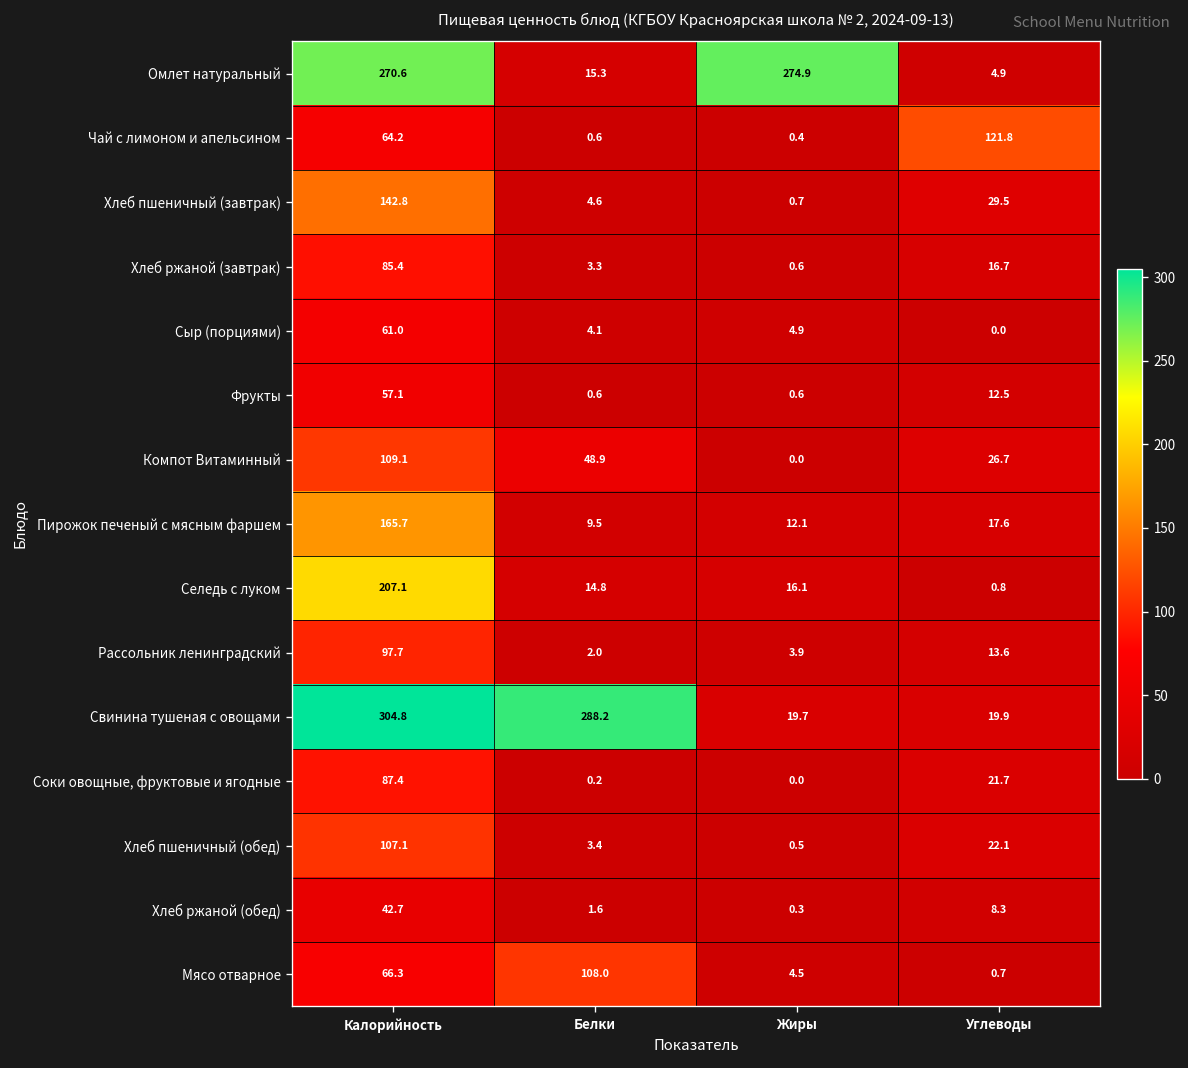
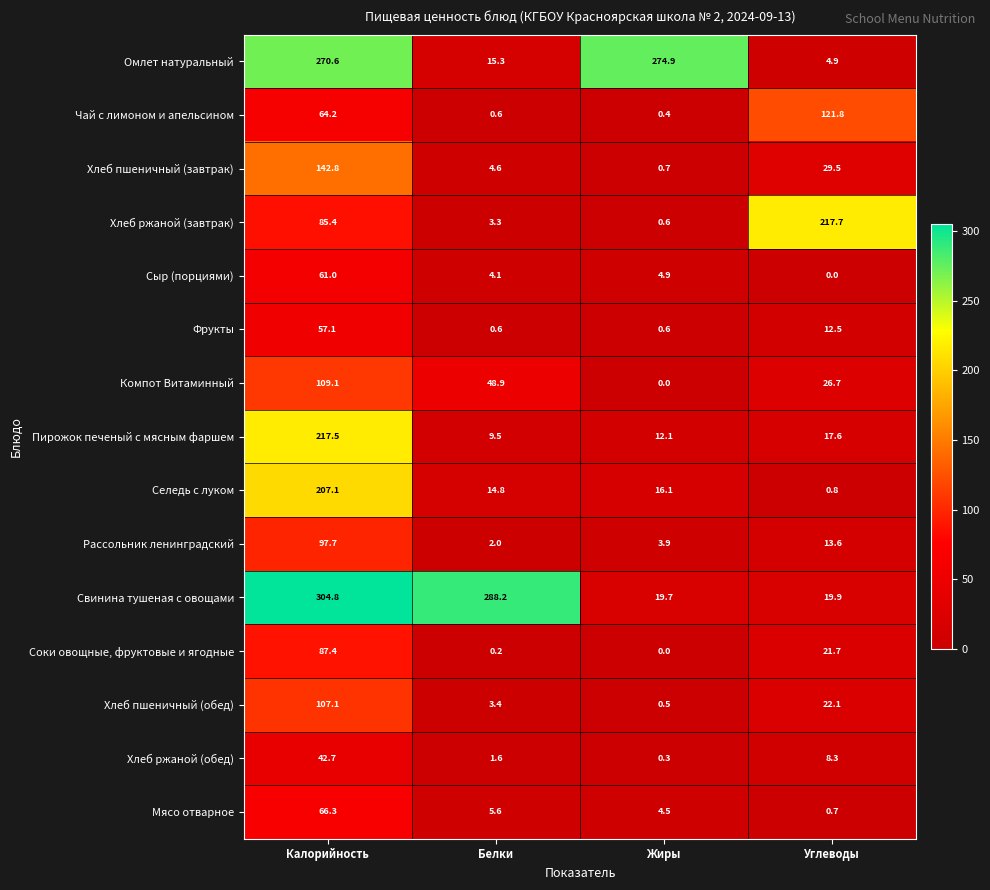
Хлеб ржаной (завтрак), Углеводы: 16.7 -> 217.7
Пирожок печеный с мясным фаршем, Калорийность: 165.7 -> 217.5
Мясо отварное, Белки: 108.0 -> 5.6
